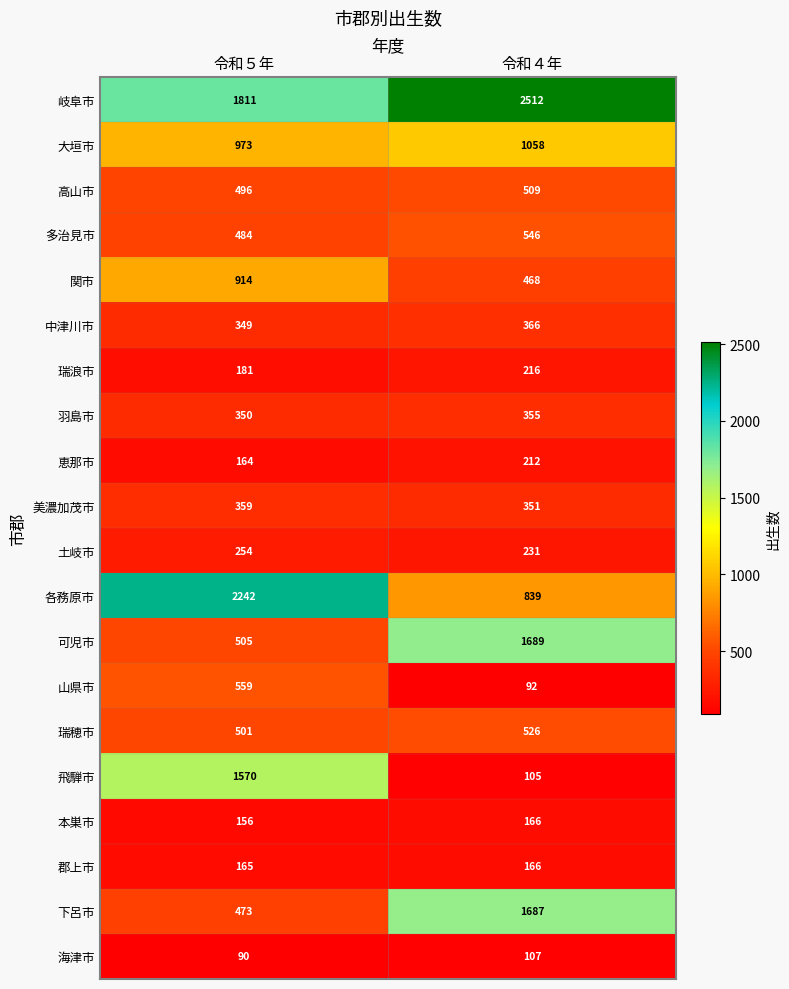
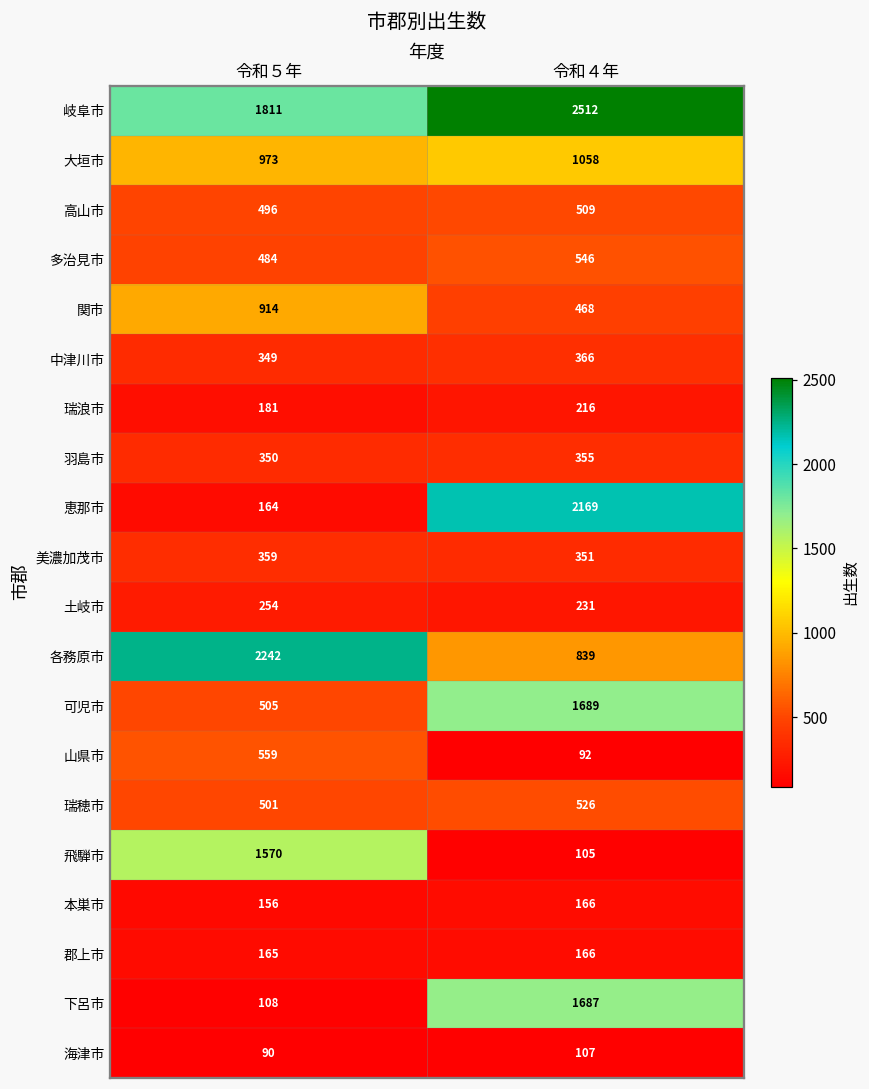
恵那市, 令和４年: 212 -> 2169
下呂市, 令和５年: 473 -> 108
